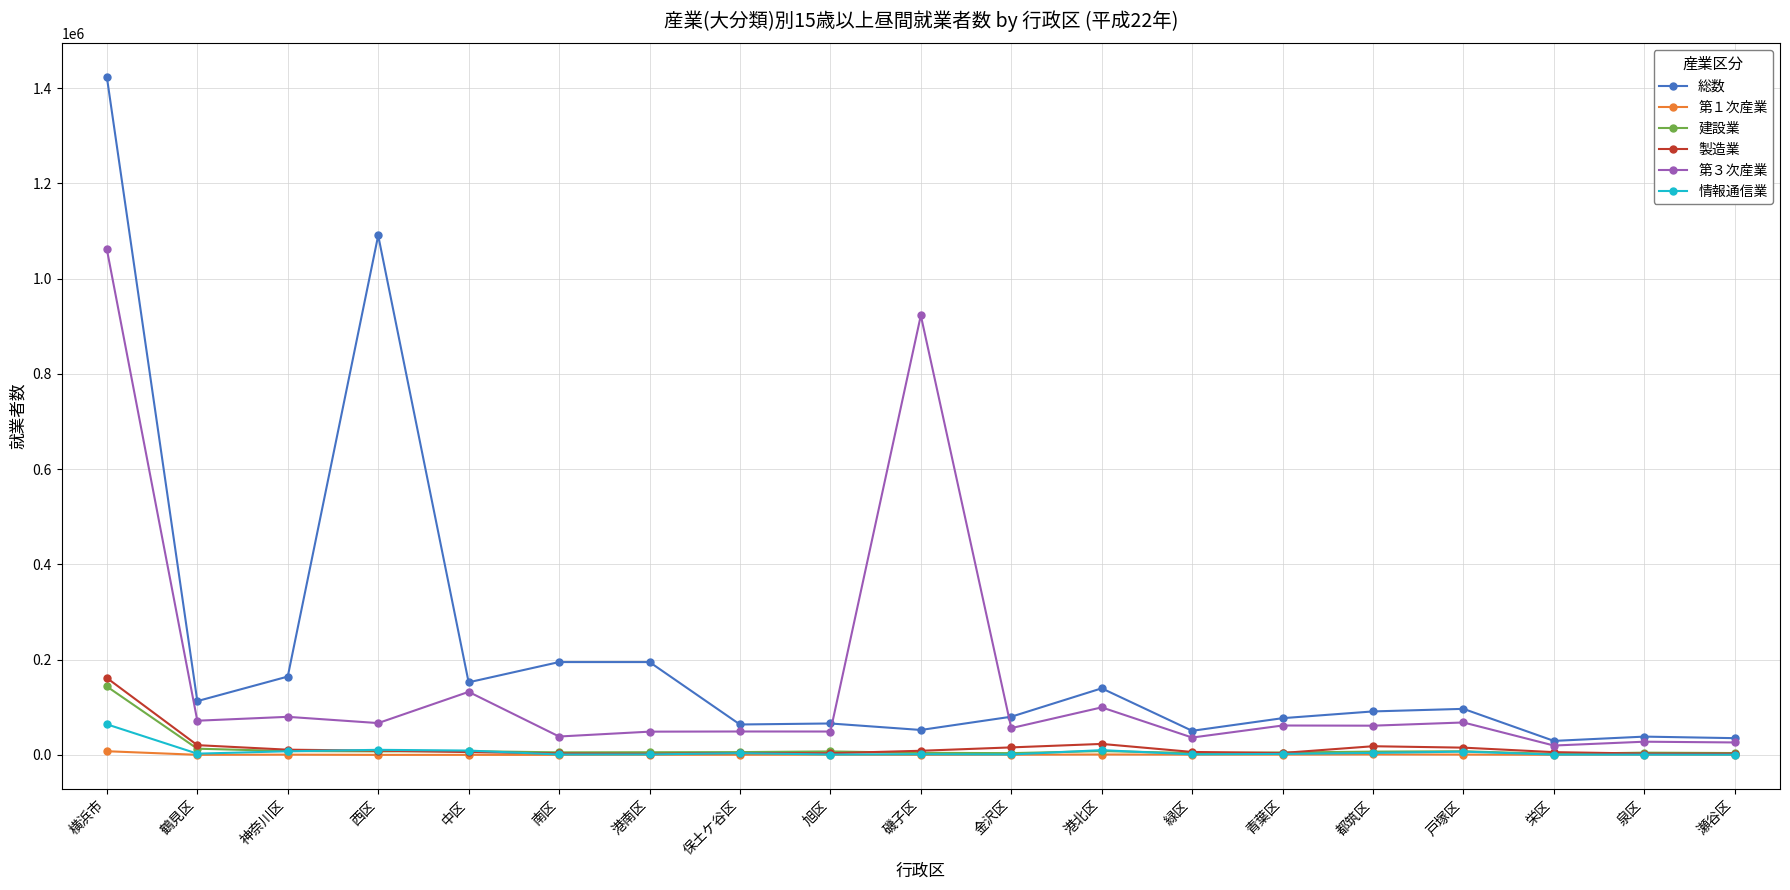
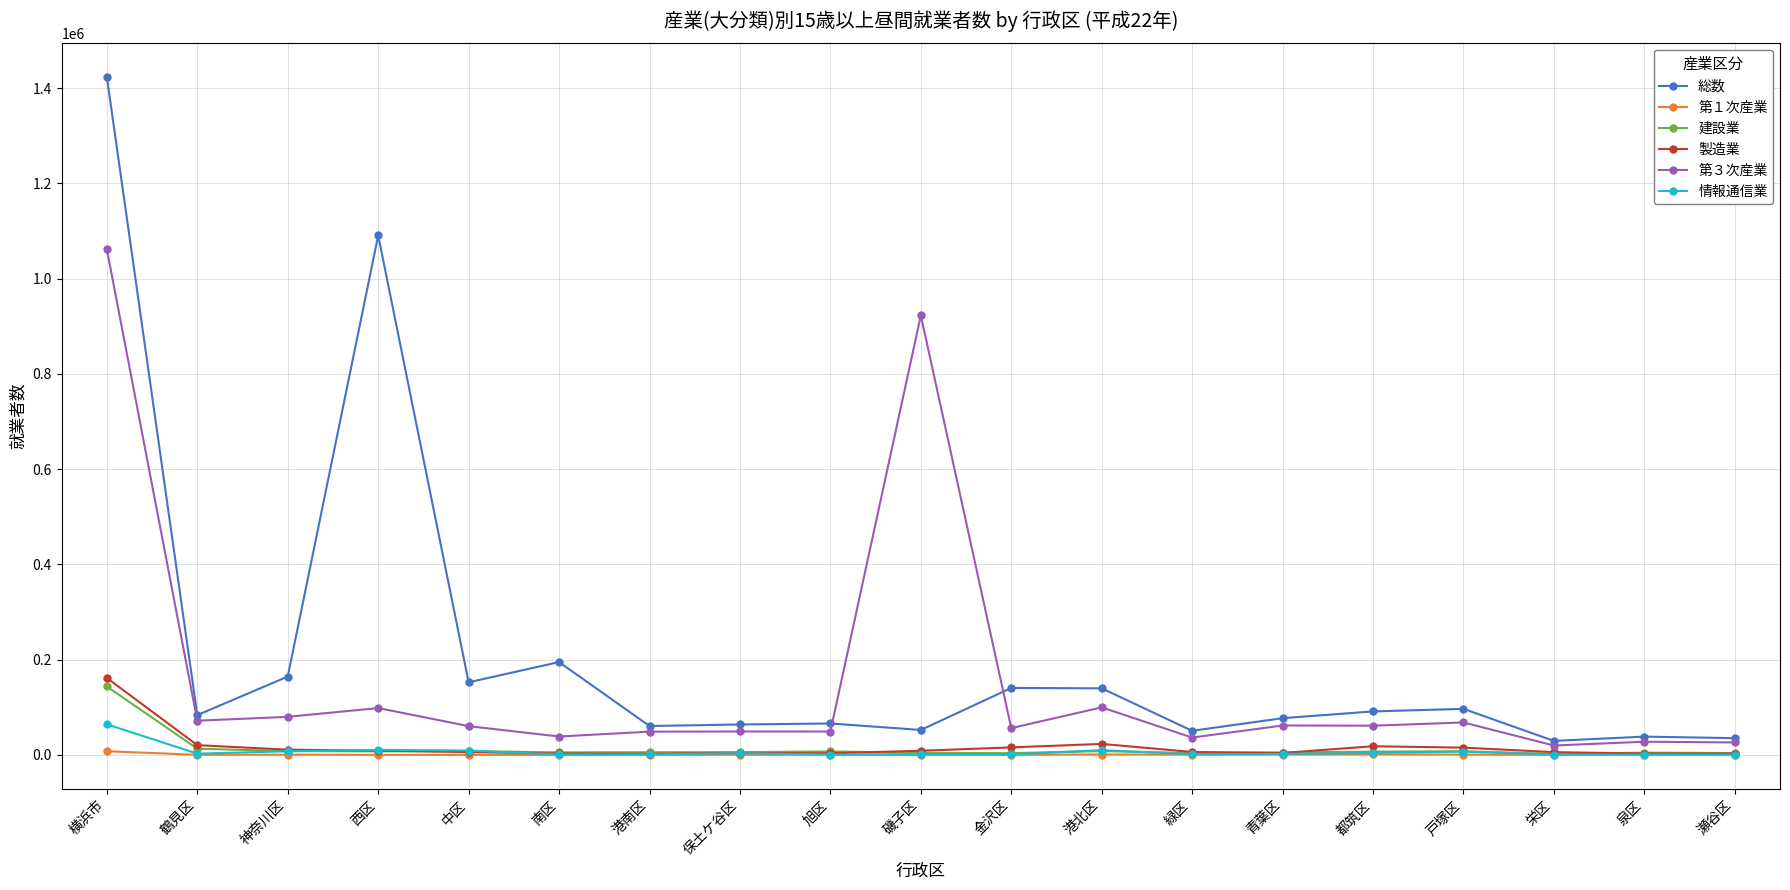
総数, 鶴見区: 110000 -> 80000
第３次産業, 西区: 70000 -> 100000
第３次産業, 中区: 130000 -> 60000
総数, 港南区: 190000 -> 60000
総数, 金沢区: 80000 -> 140000
